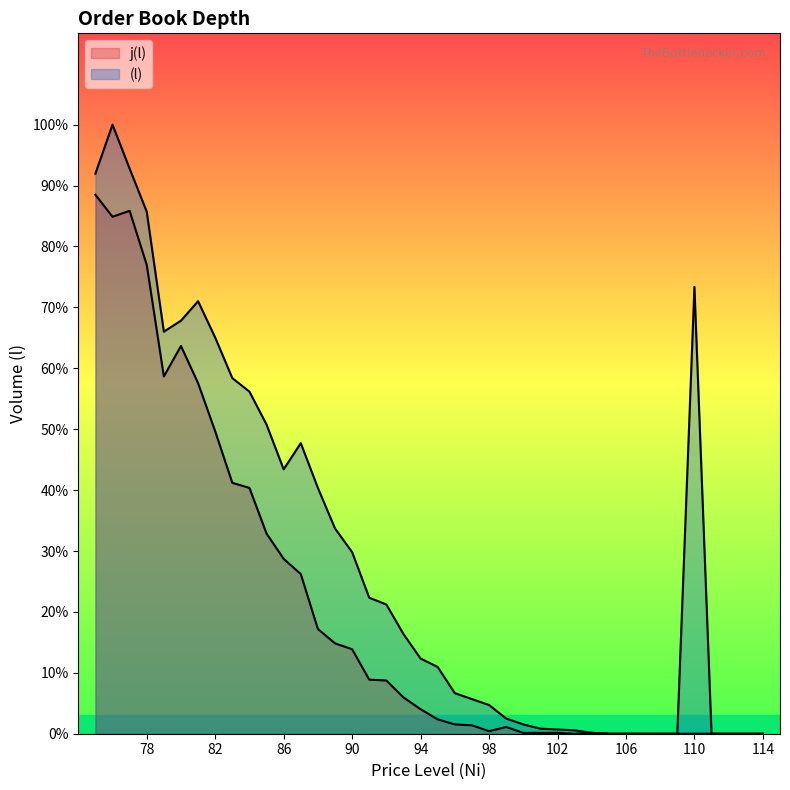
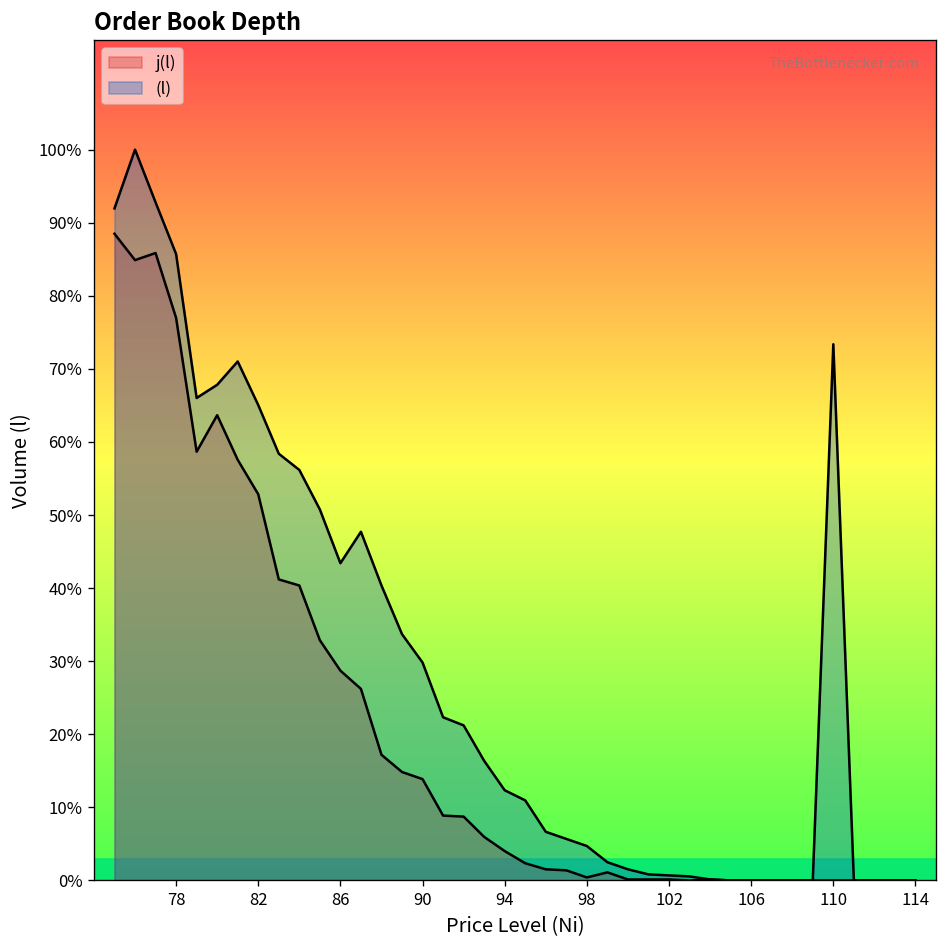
j(l), 82: 50% -> 53%
